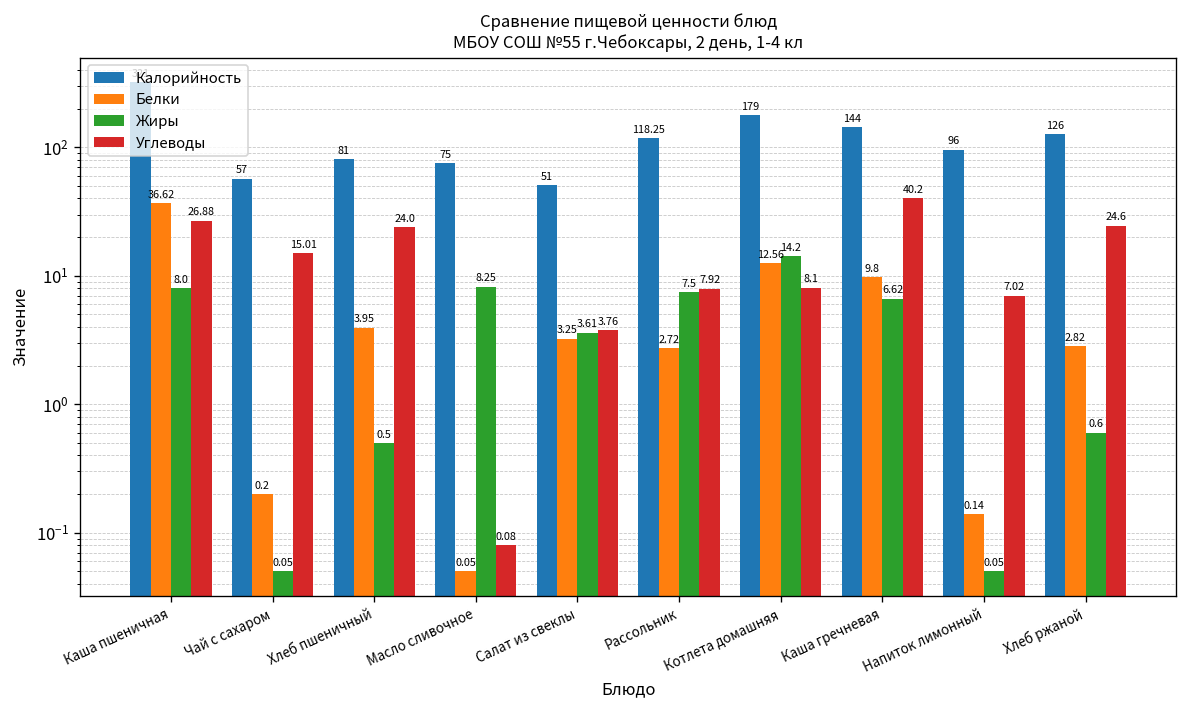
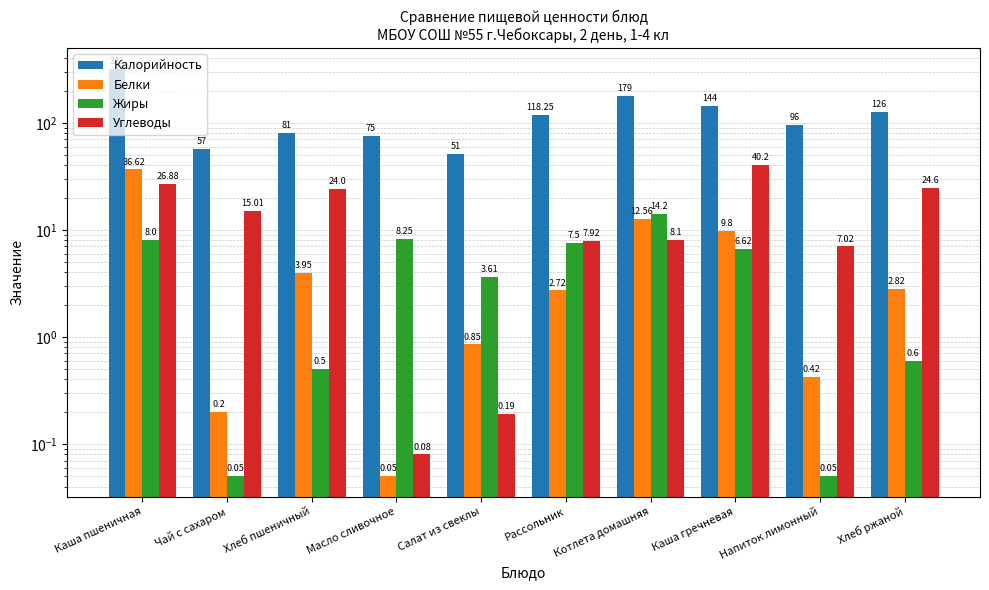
Белки, Салат из свеклы: 3.25 -> 0.85
Углеводы, Салат из свеклы: 3.76 -> 0.19
Белки, Напиток лимонный: 0.14 -> 0.42
